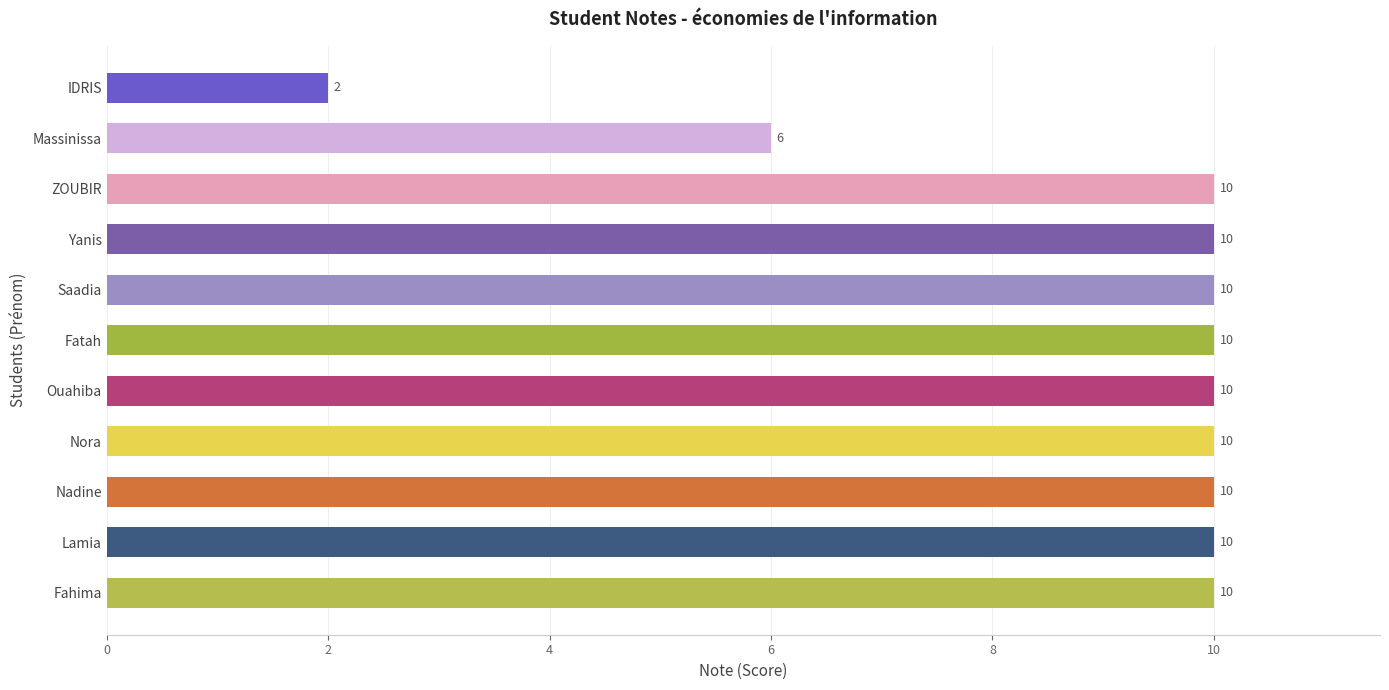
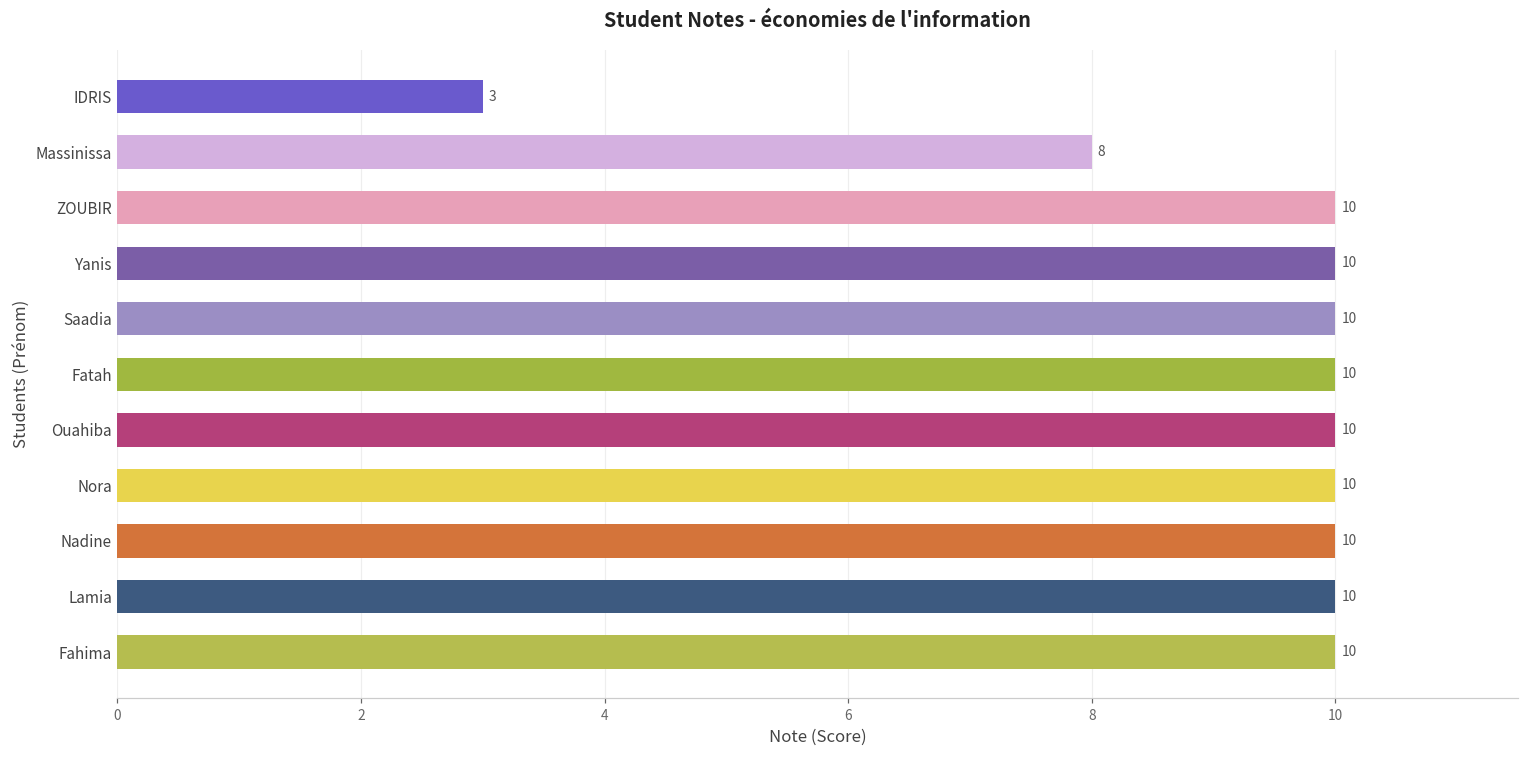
IDRIS: 2 -> 3
Massinissa: 6 -> 8
